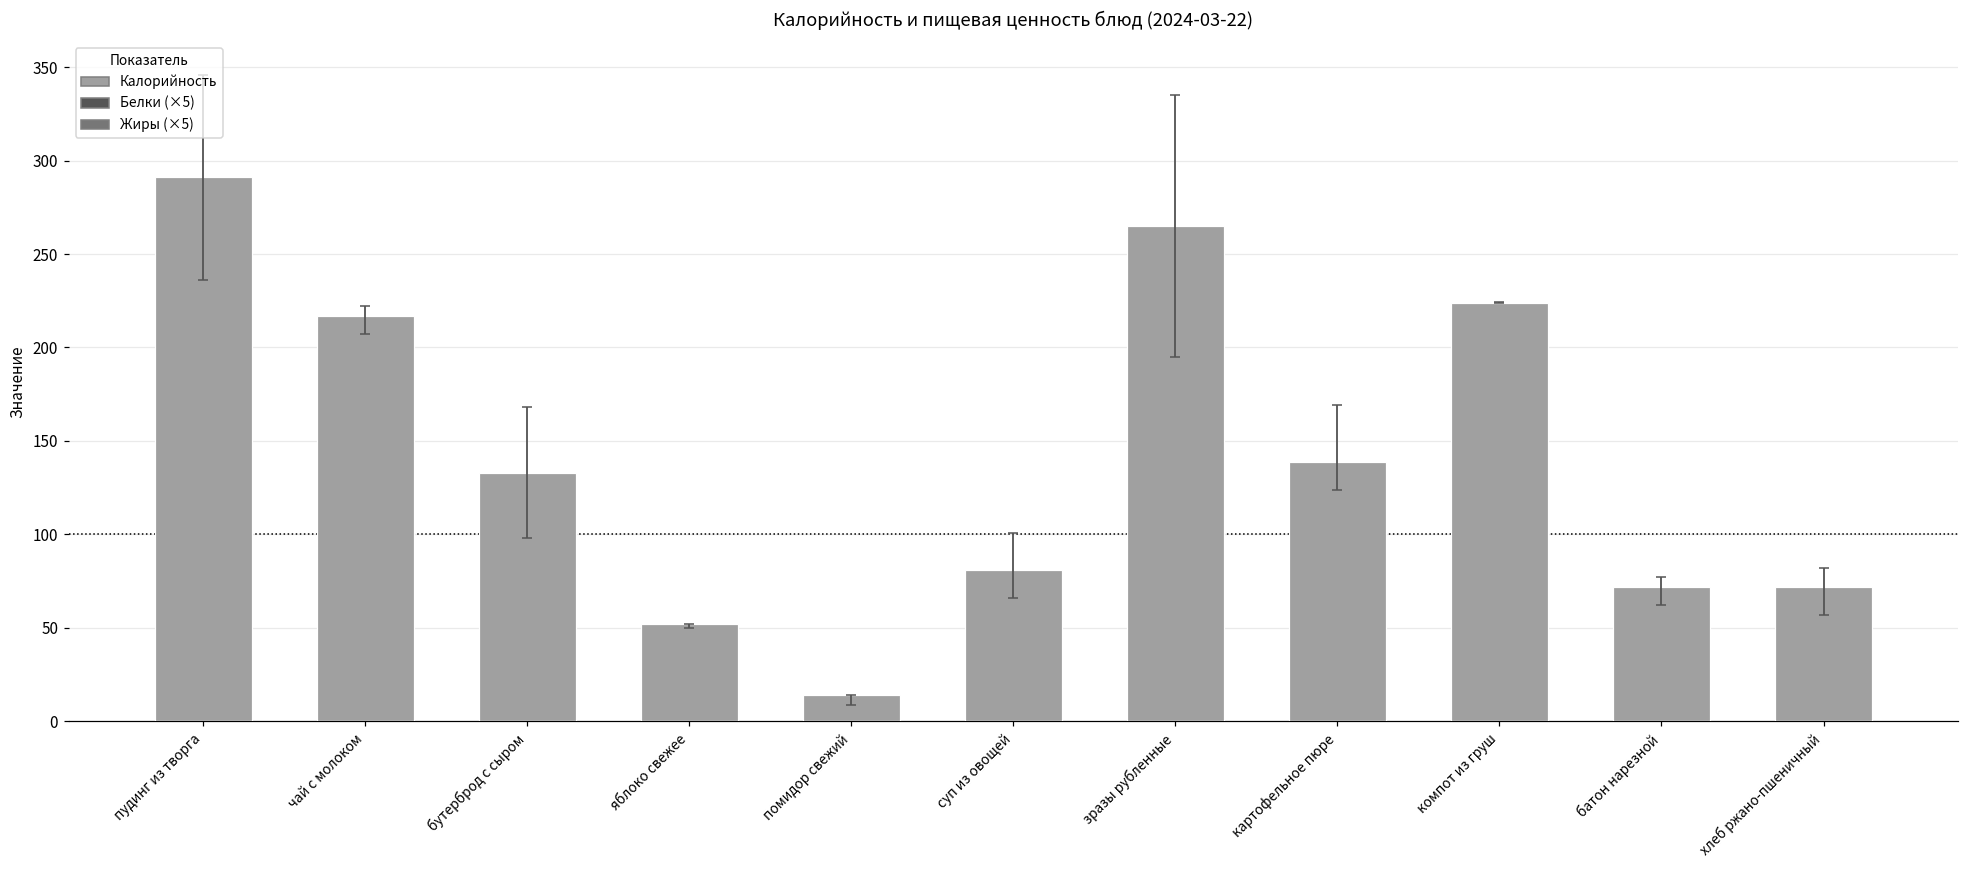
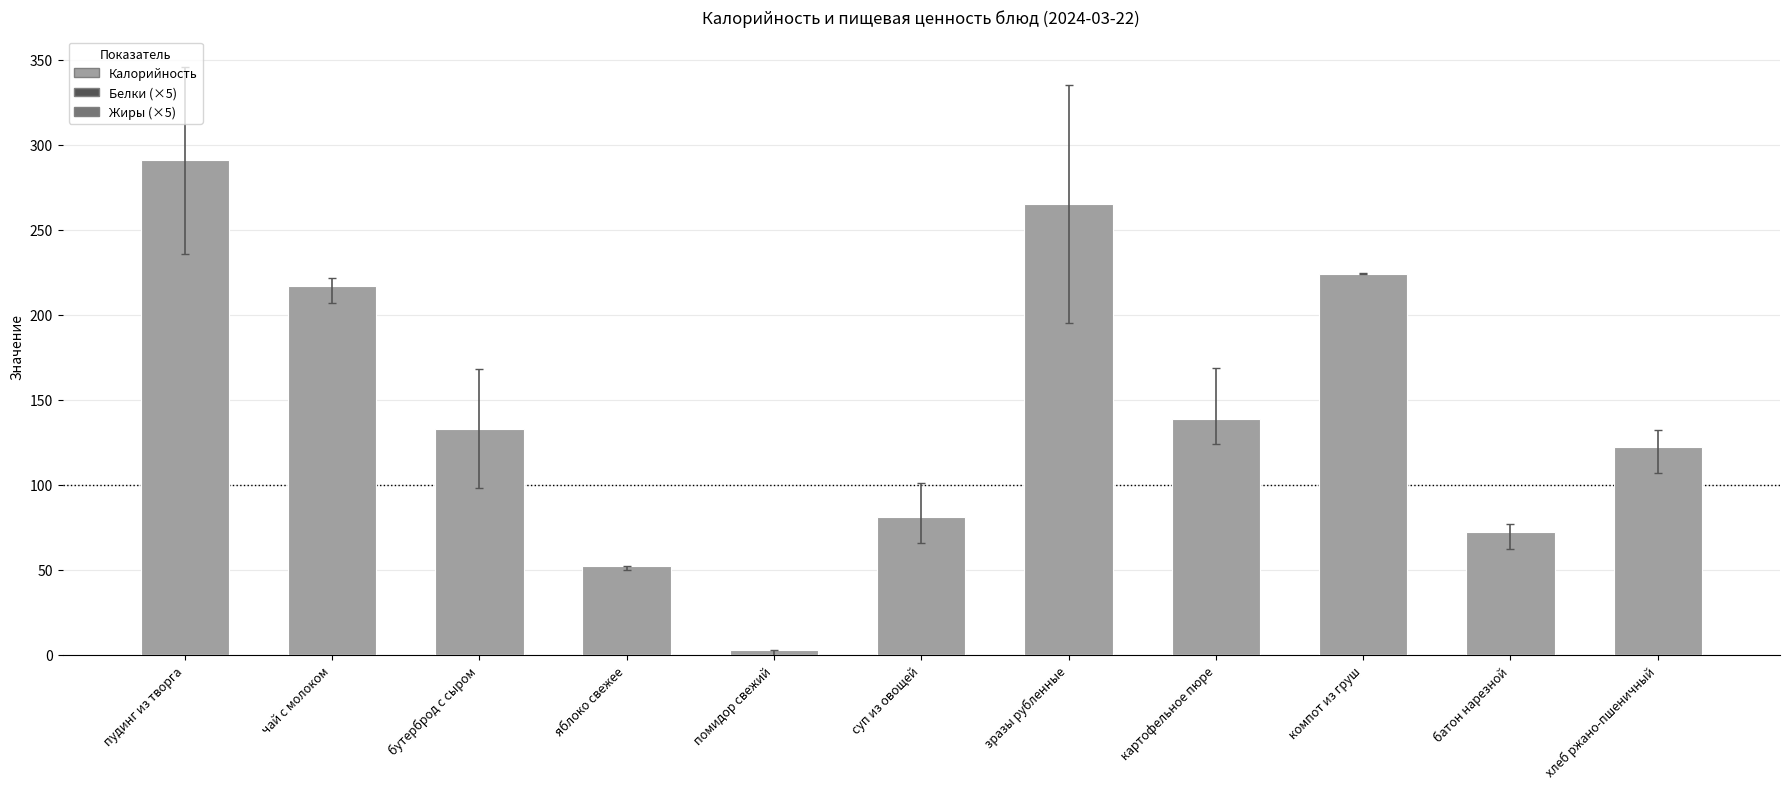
Калорийность, помидор свежий: 14 -> 3
Калорийность, хлеб ржано-пшеничный: 72 -> 122
